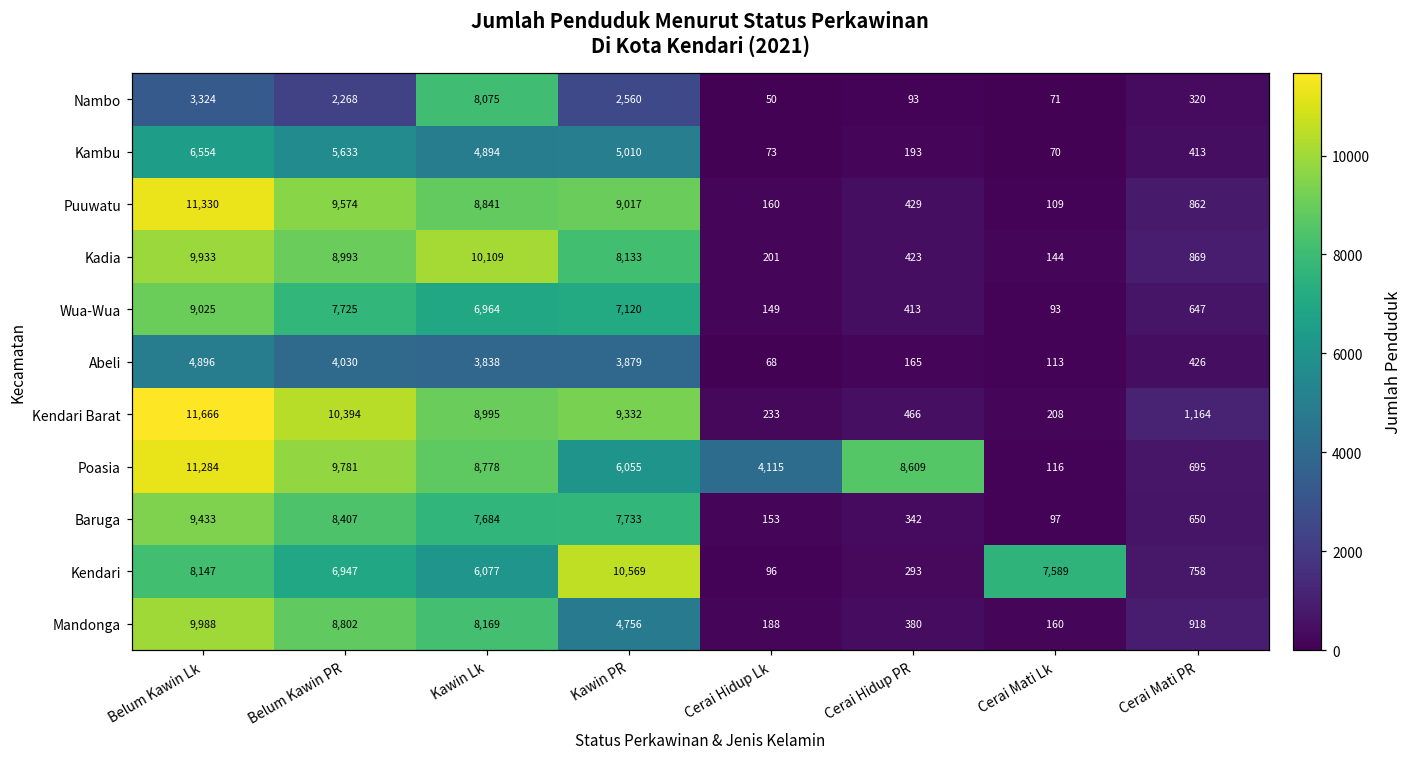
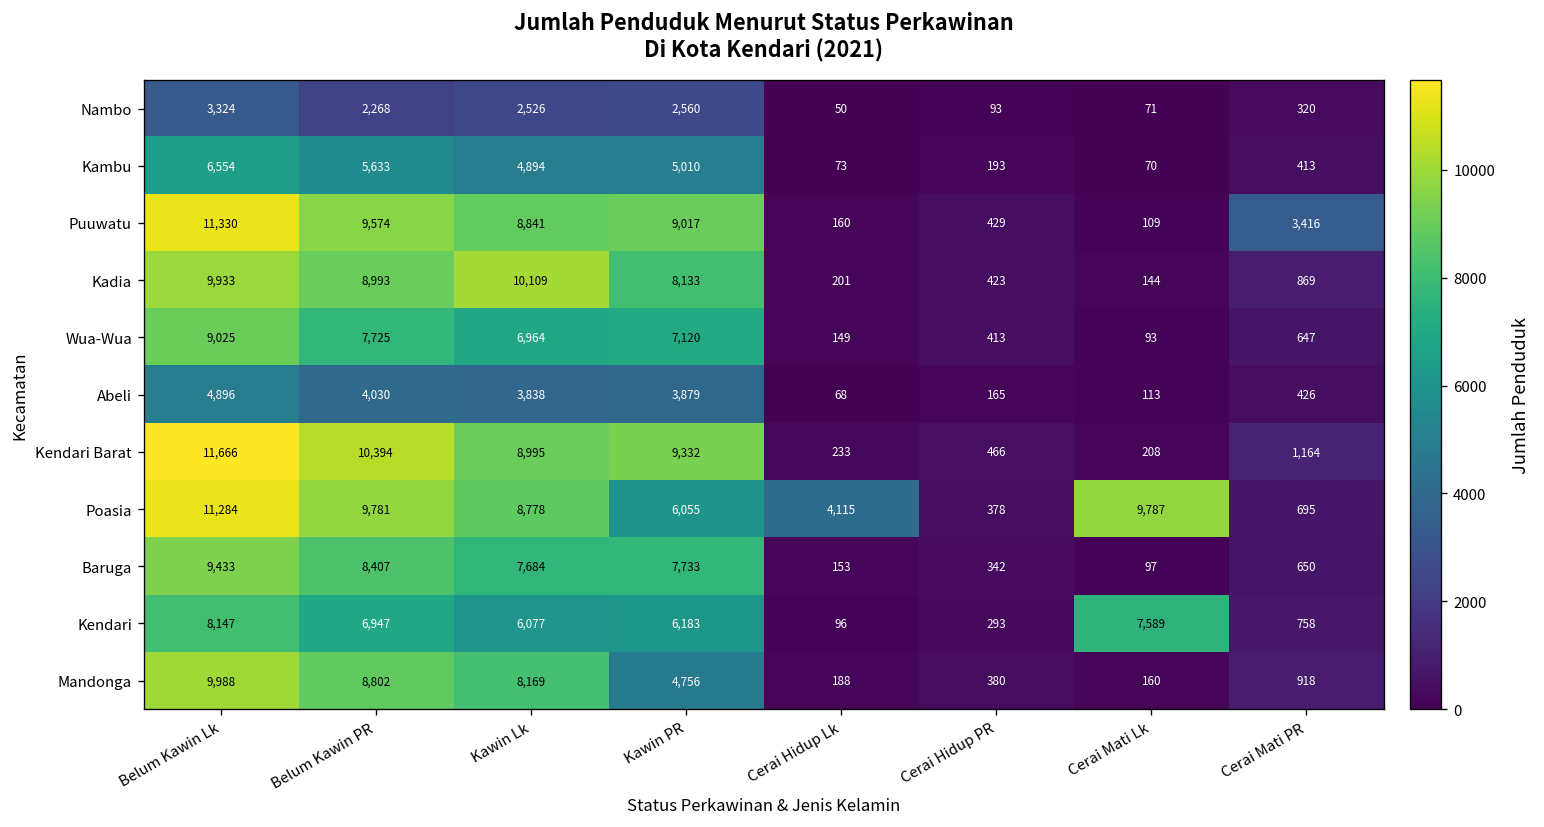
Nambo, Kawin Lk: 8,075 -> 2,526
Puuwatu, Cerai Mati PR: 862 -> 3,416
Poasia, Cerai Hidup PR: 8,609 -> 378
Poasia, Cerai Mati Lk: 116 -> 9,787
Kendari, Kawin PR: 10,569 -> 6,183
